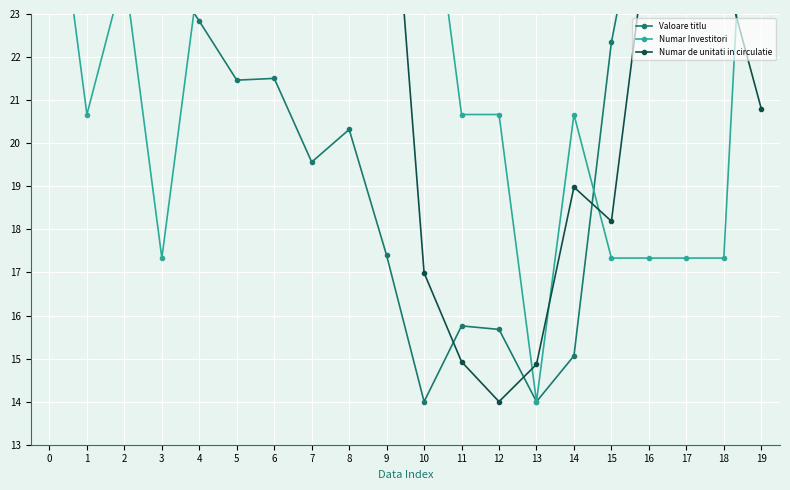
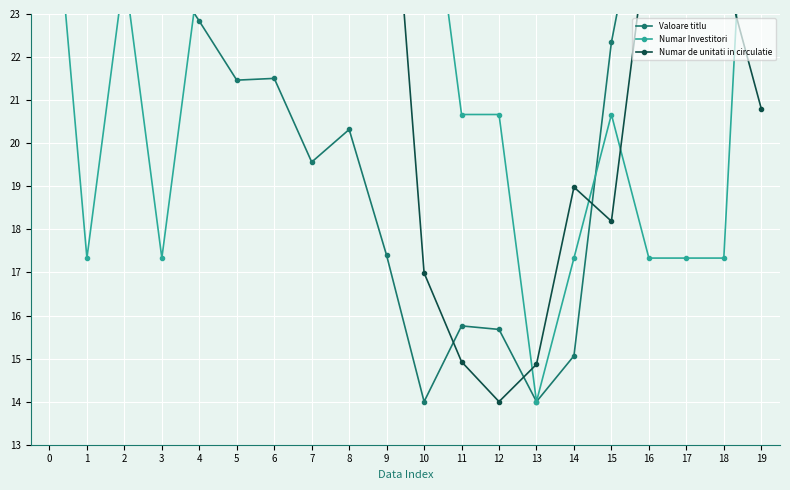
Numar Investitori, 1: 20.7 -> 17.3
Numar Investitori, 14: 20.7 -> 17.3
Numar Investitori, 15: 17.3 -> 20.7
